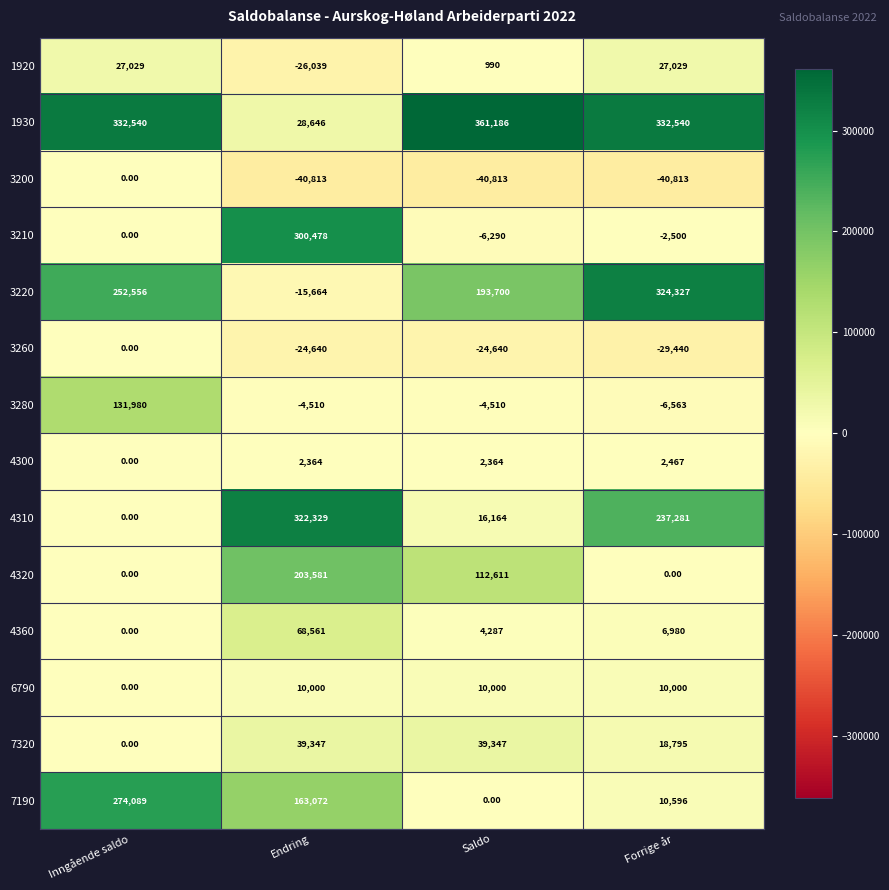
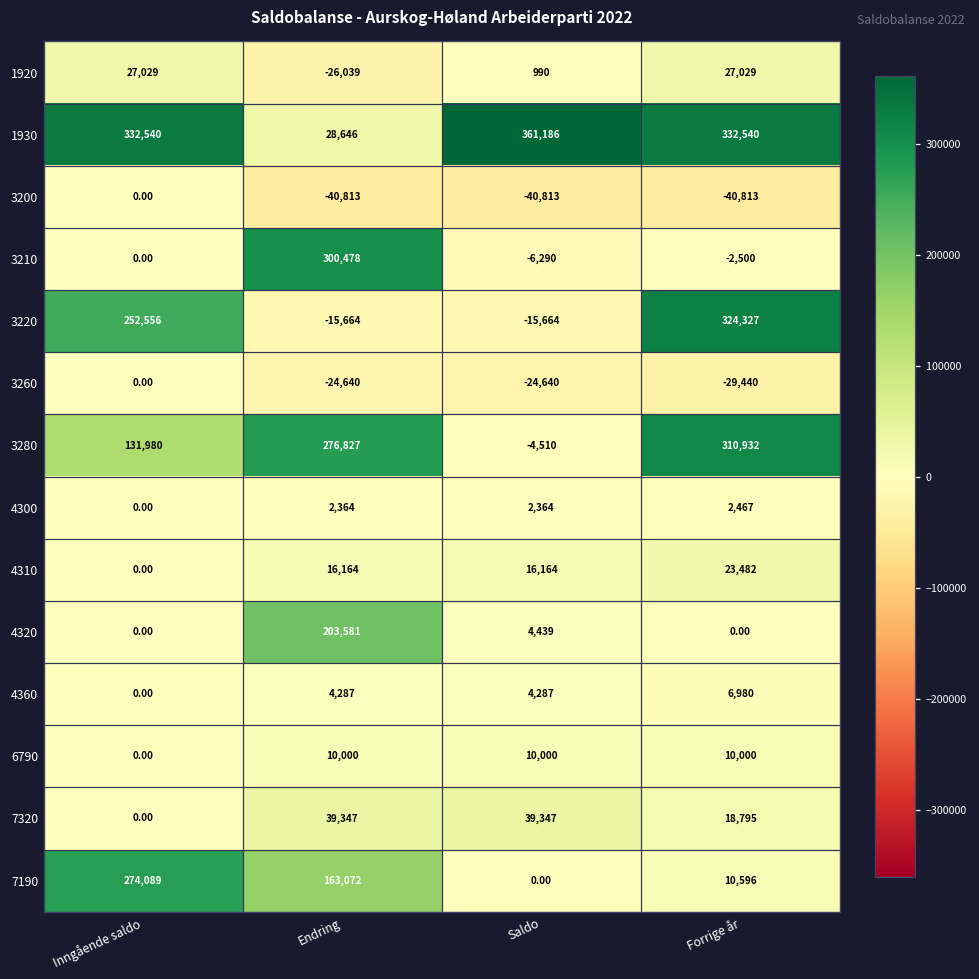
3220, Saldo: 193,700 -> -15,664
3280, Endring: -4,510 -> 276,827
3280, Forrige år: -6,563 -> 310,932
4310, Endring: 322,329 -> 16,164
4310, Forrige år: 237,281 -> 23,482
4320, Saldo: 112,611 -> 4,439
4360, Endring: 68,561 -> 4,287
